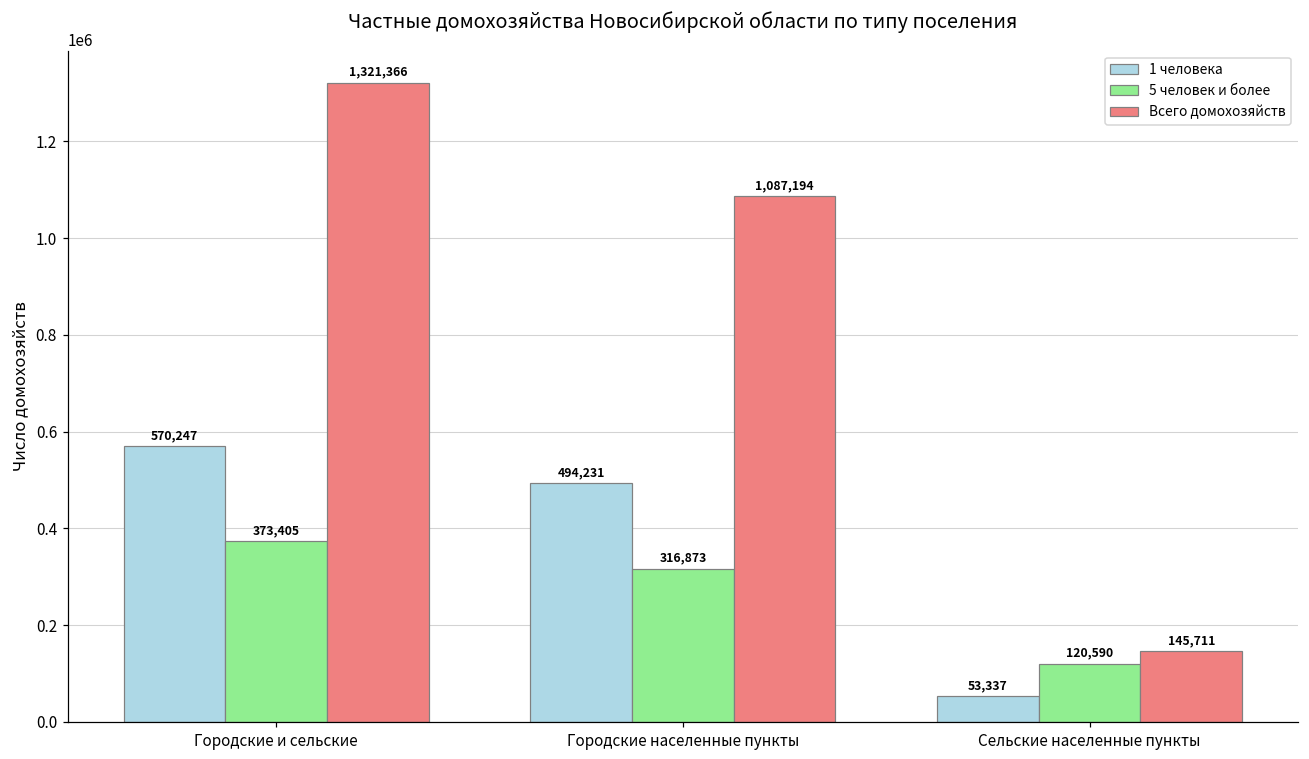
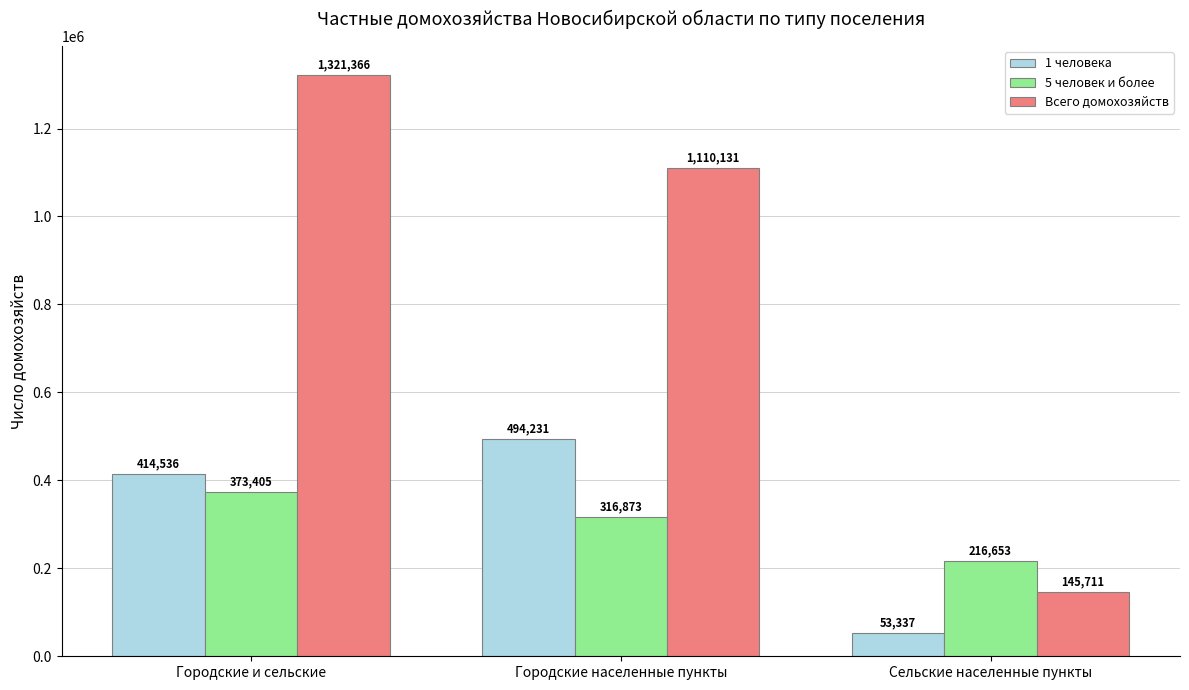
1 человека, Городские и сельские: 570,247 -> 414,536
Всего домохозяйств, Городские населенные пункты: 1,087,194 -> 1,110,131
5 человек и более, Сельские населенные пункты: 120,590 -> 216,653
